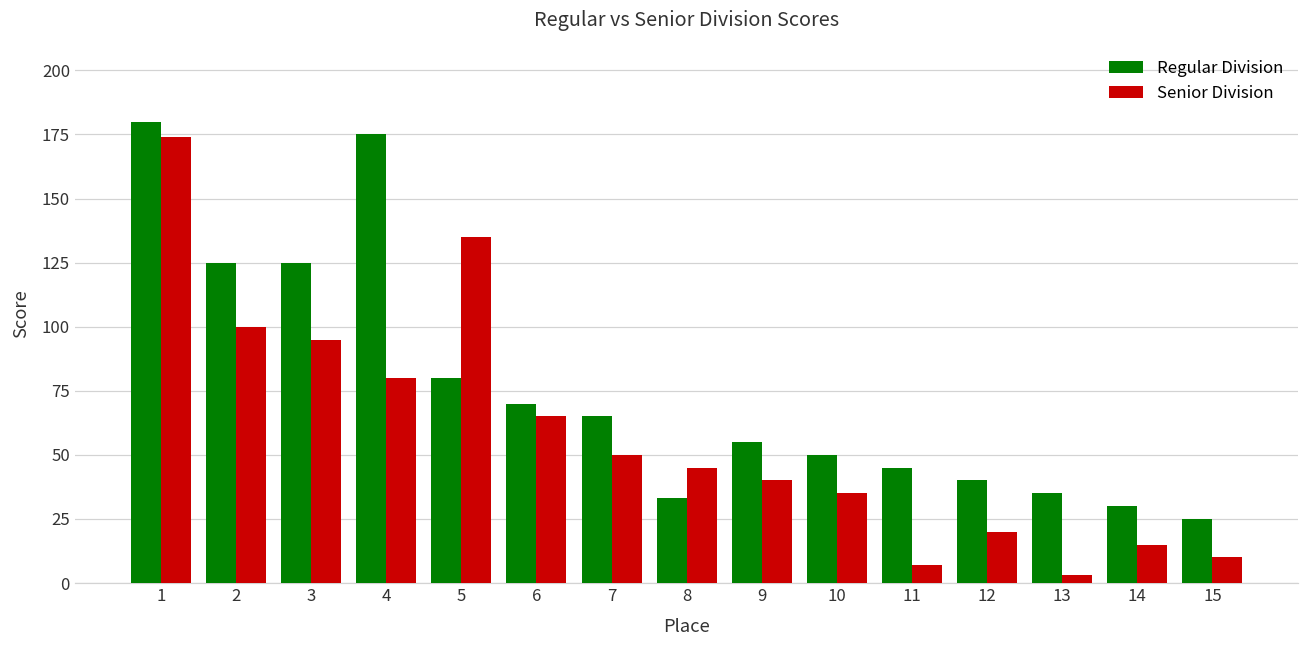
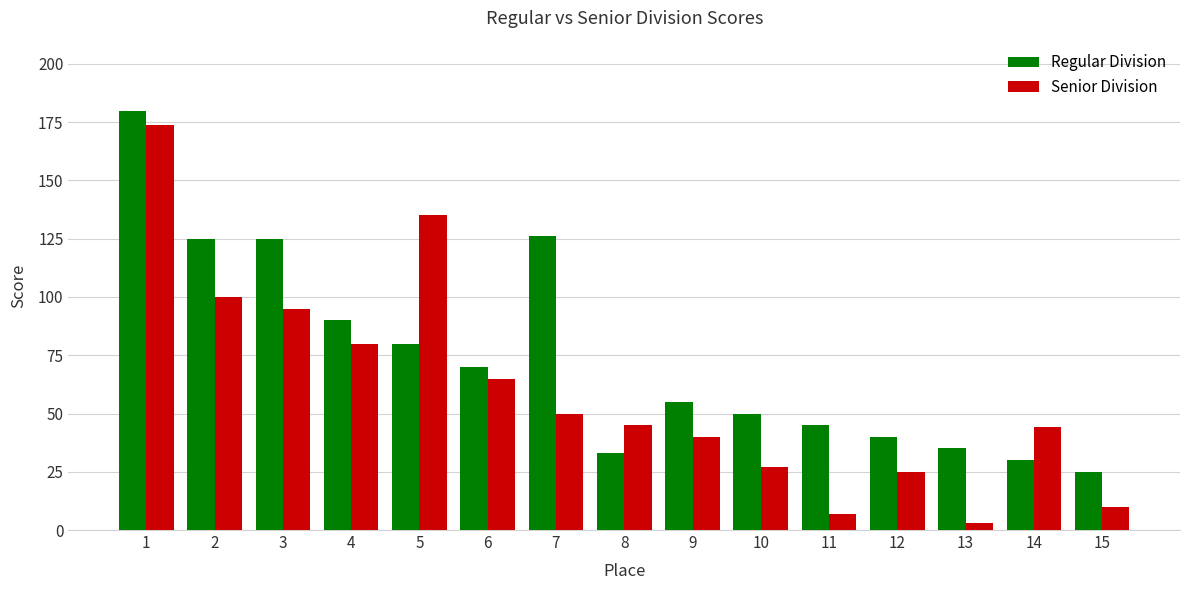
Regular Division, 4: 175 -> 90
Regular Division, 7: 65 -> 126
Senior Division, 10: 35 -> 27
Senior Division, 12: 20 -> 25
Senior Division, 14: 15 -> 44
